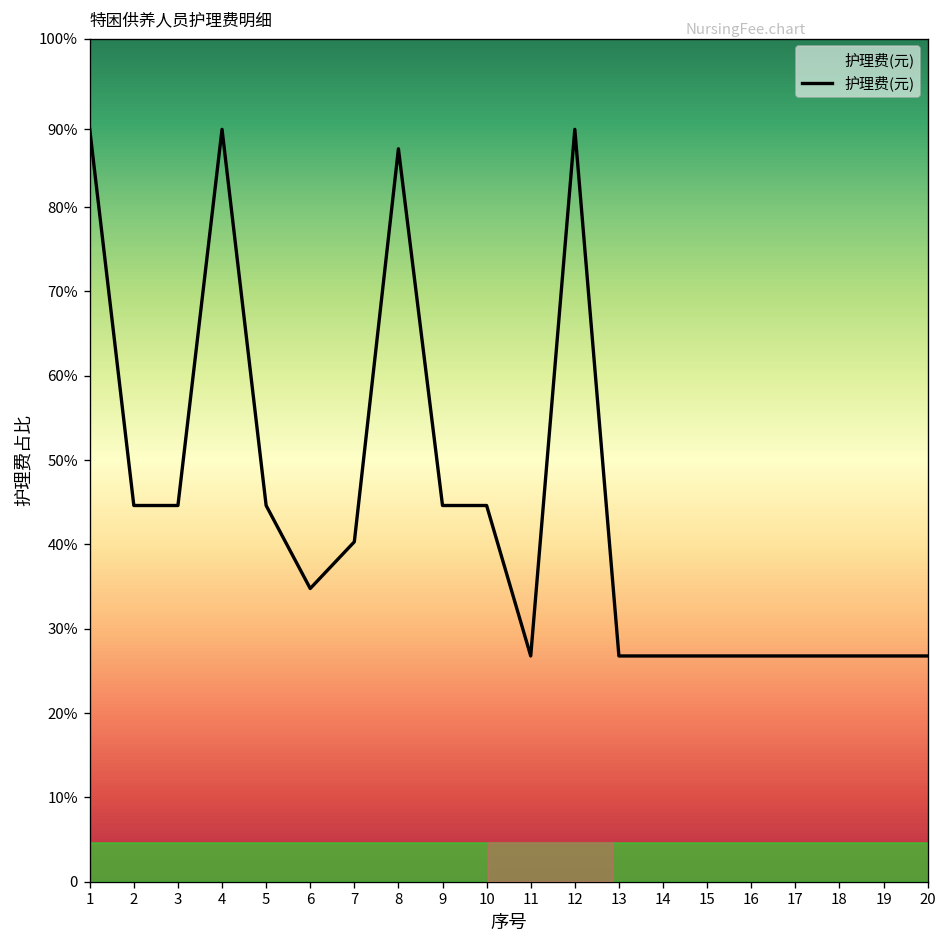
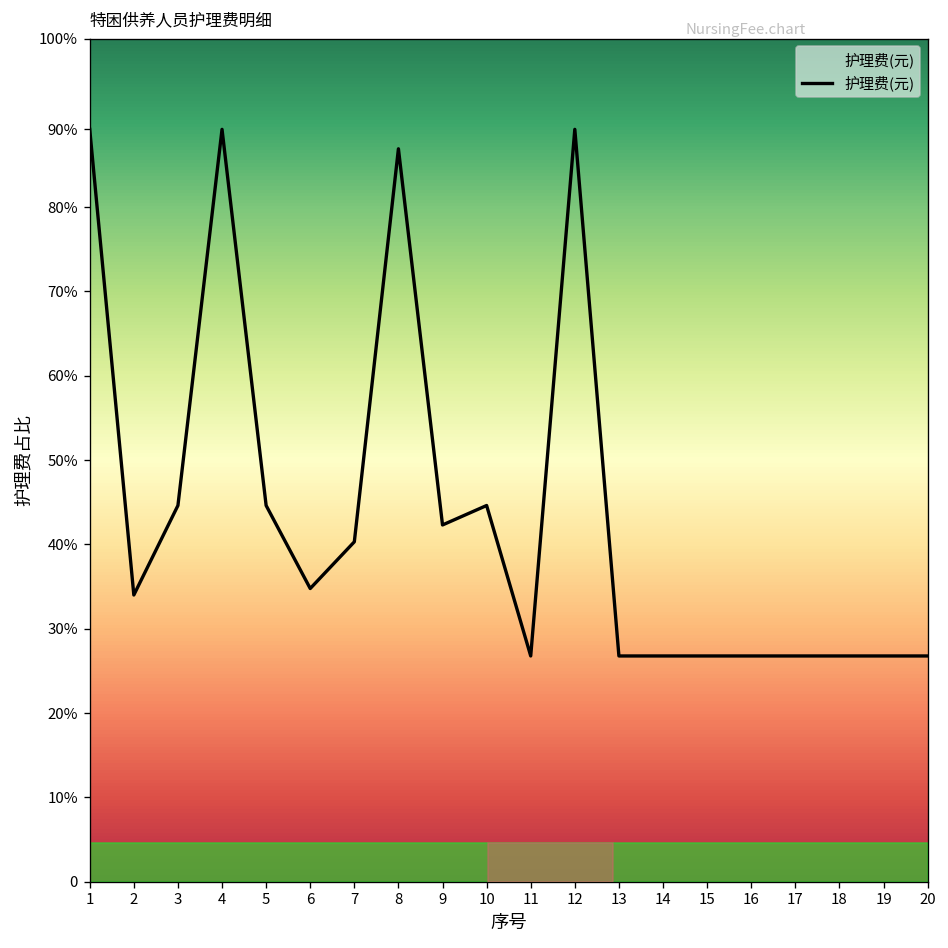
2: 45% -> 34%
9: 45% -> 42%
